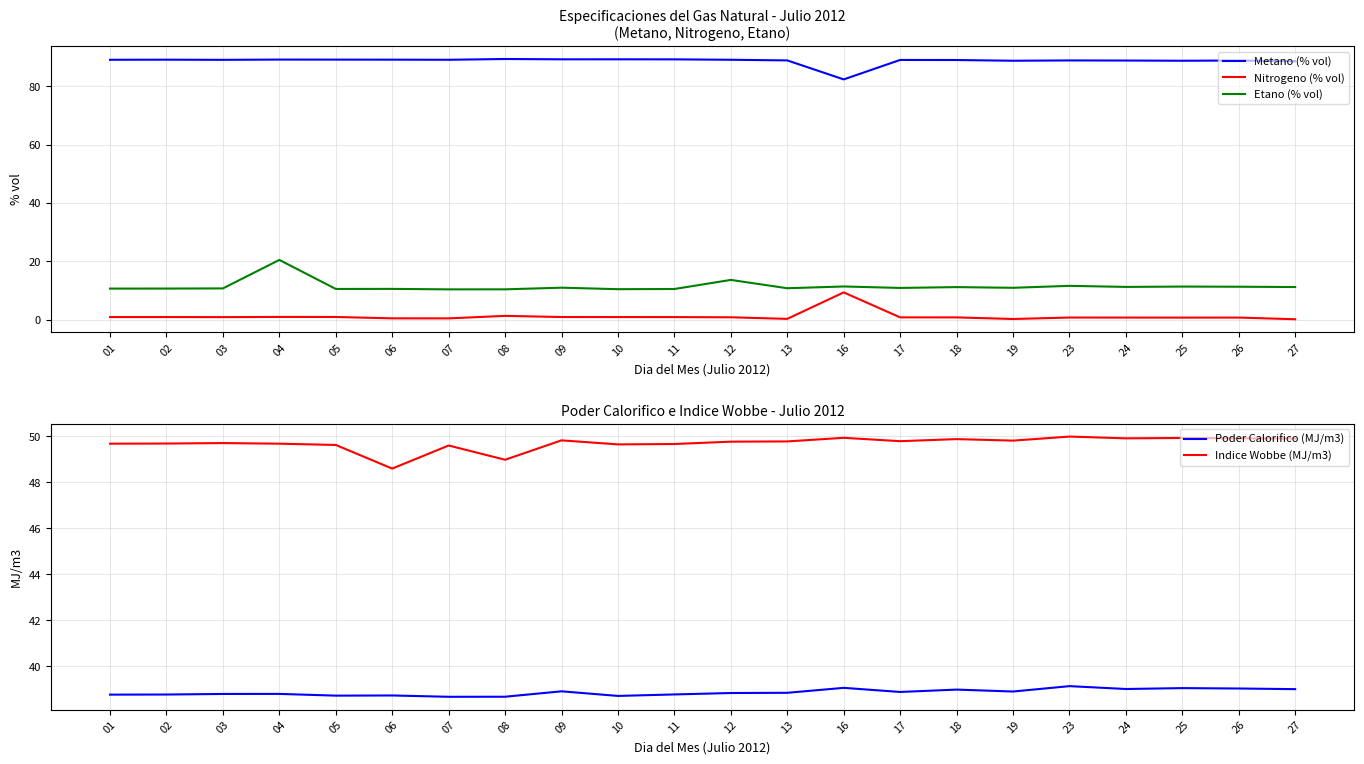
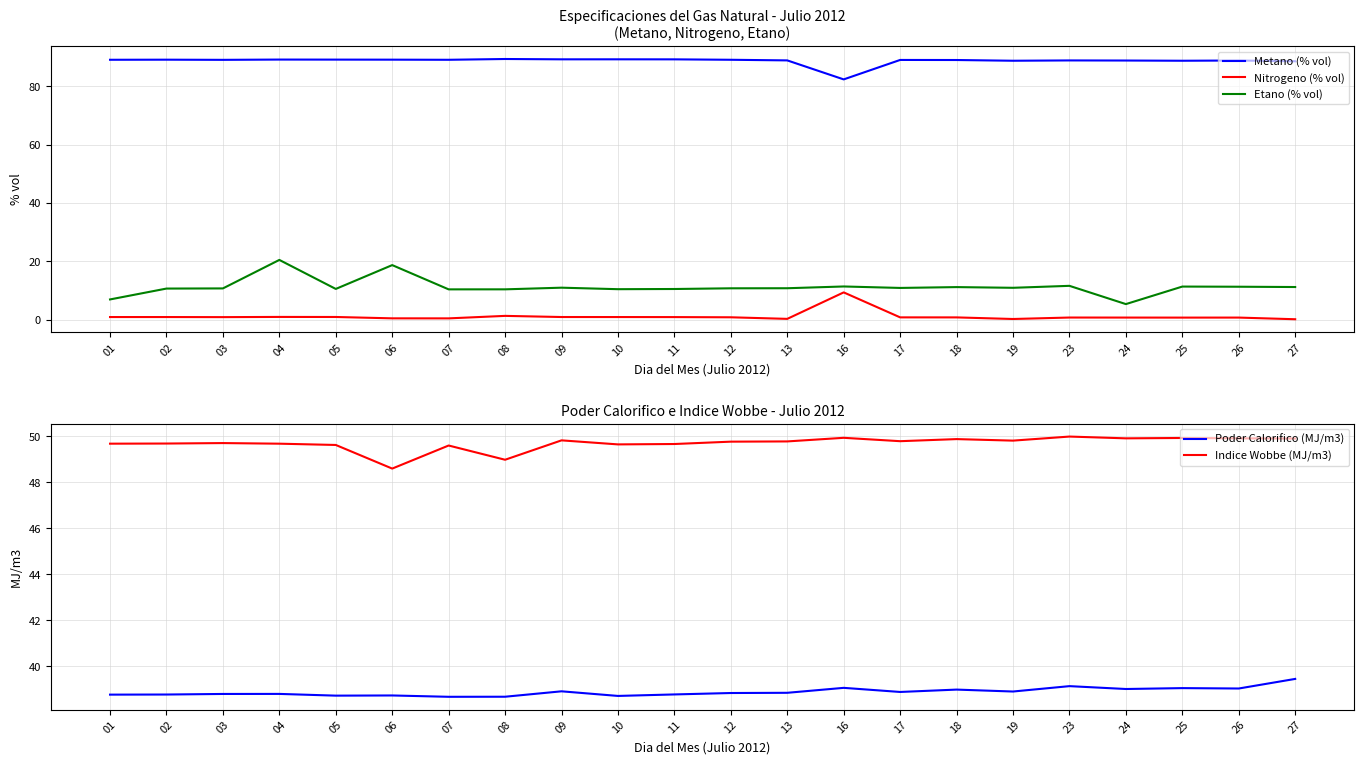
Especificaciones del Gas Natural - Julio 2012 (Metano, Nitrogeno, Etano), Etano (% vol), 01: 11 -> 7
Especificaciones del Gas Natural - Julio 2012 (Metano, Nitrogeno, Etano), Etano (% vol), 06: 11 -> 19
Especificaciones del Gas Natural - Julio 2012 (Metano, Nitrogeno, Etano), Etano (% vol), 12: 14 -> 11
Especificaciones del Gas Natural - Julio 2012 (Metano, Nitrogeno, Etano), Etano (% vol), 24: 11 -> 5
Poder Calorifico e Indice Wobbe - Julio 2012, Poder Calorifico (MJ/m3), 27: 39.0 -> 39.4
